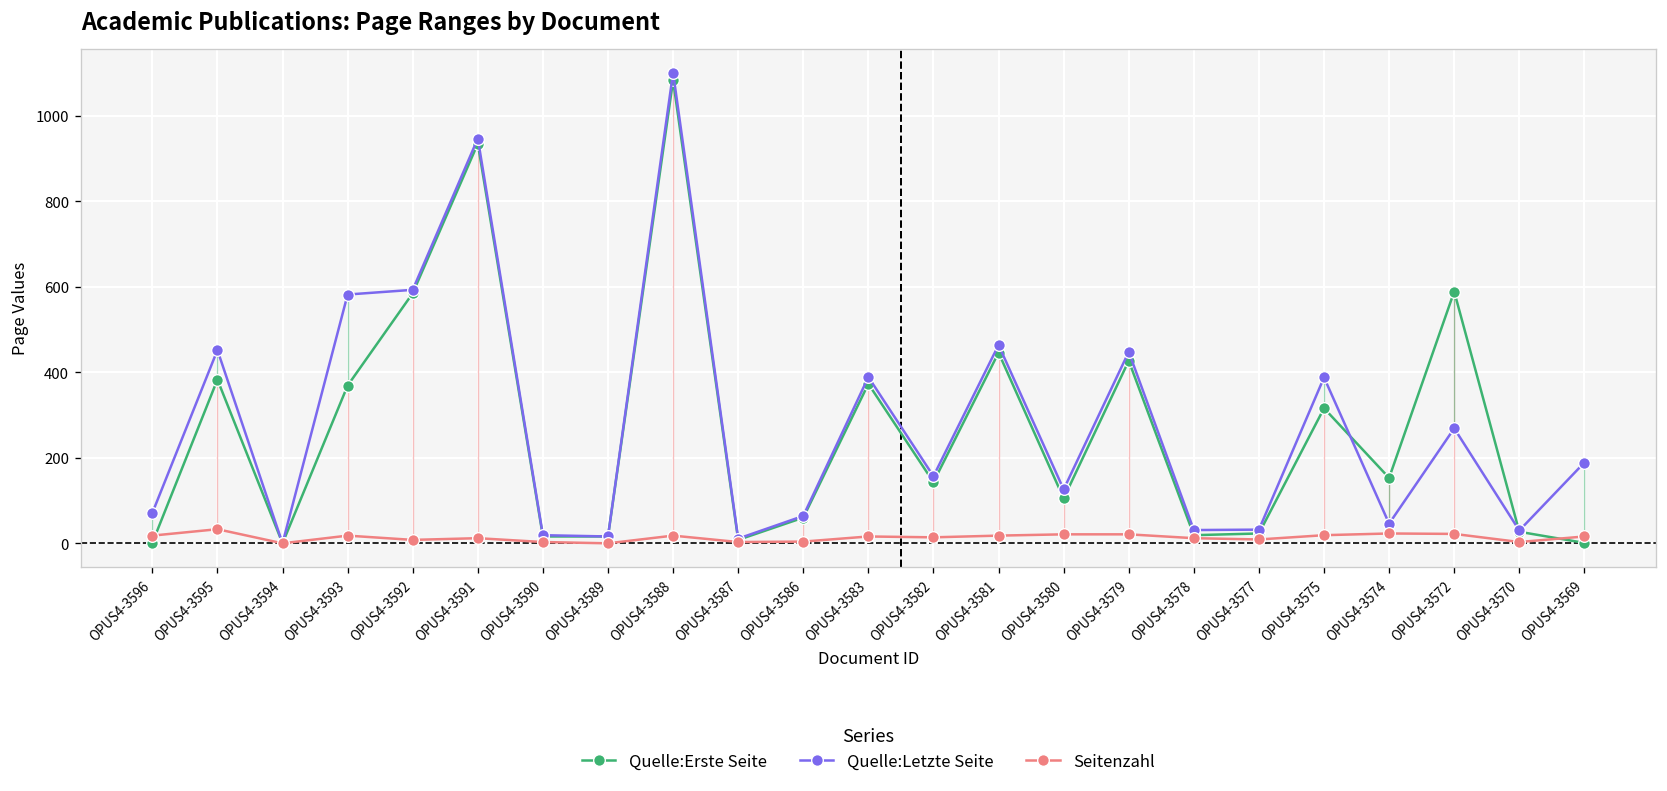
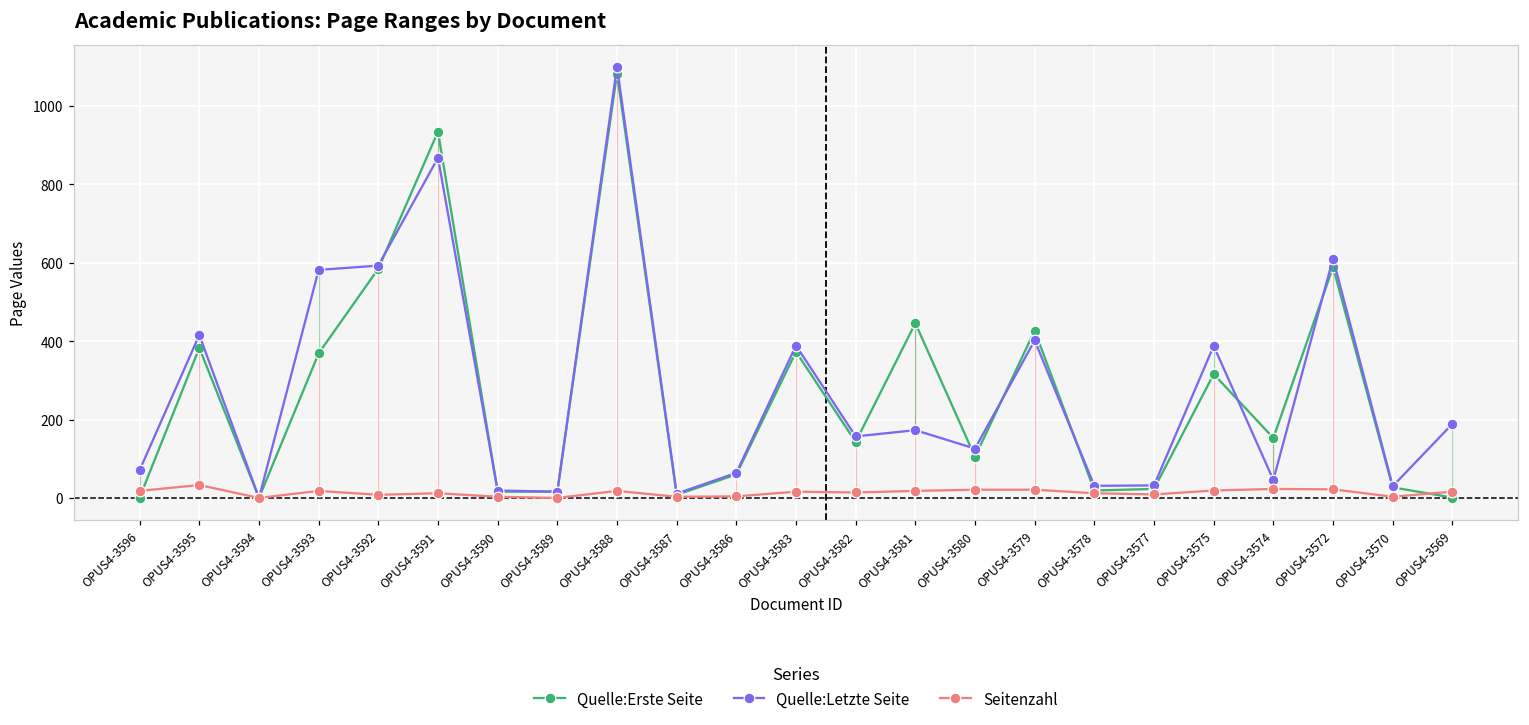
Quelle:Letzte Seite, OPUS4-3595: 450 -> 420
Quelle:Letzte Seite, OPUS4-3591: 950 -> 870
Quelle:Letzte Seite, OPUS4-3581: 460 -> 170
Quelle:Letzte Seite, OPUS4-3579: 450 -> 400
Quelle:Letzte Seite, OPUS4-3572: 270 -> 610
